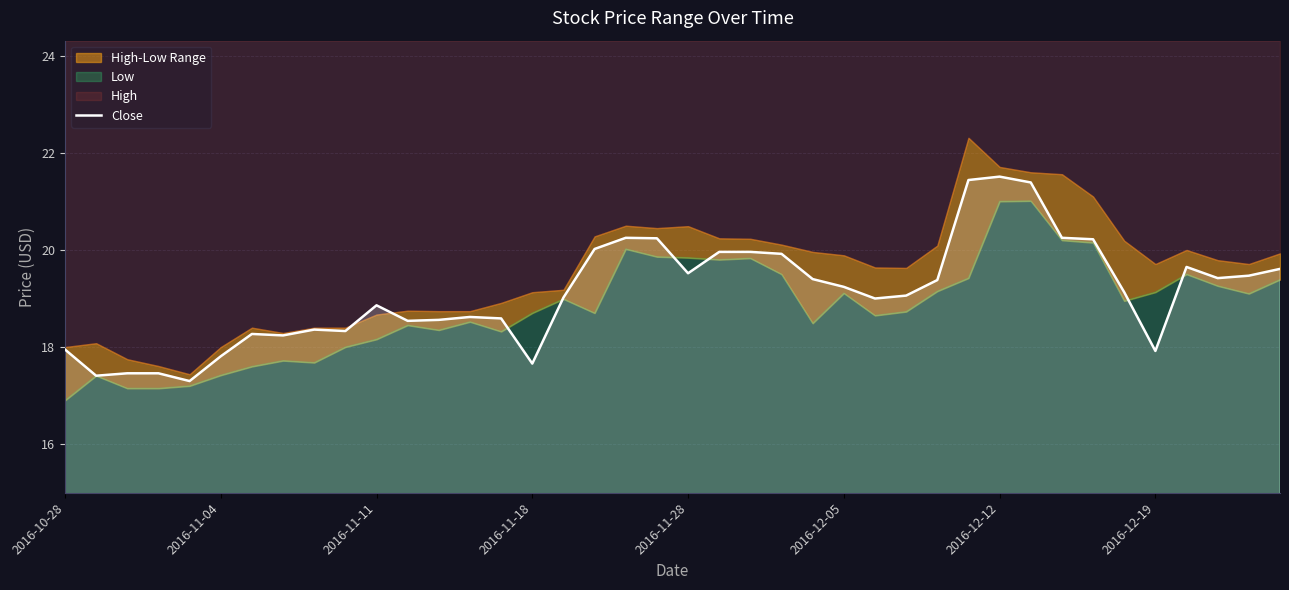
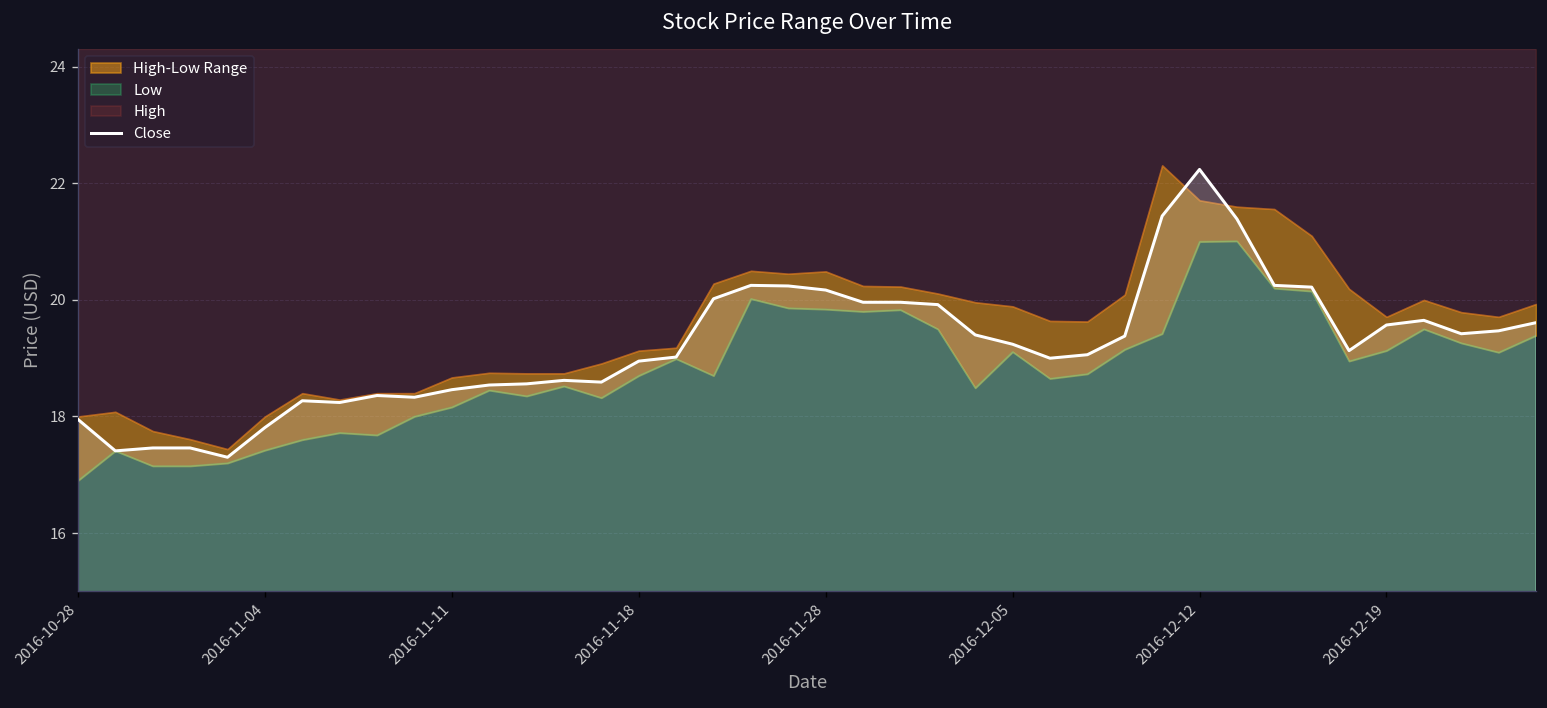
Close, 2016-11-11: 18.9 -> 18.5
Close, 2016-11-18: 17.7 -> 19.0
Close, 2016-11-28: 19.5 -> 20.2
Close, 2016-12-12: 21.5 -> 22.2
Close, 2016-12-19: 17.9 -> 19.6
